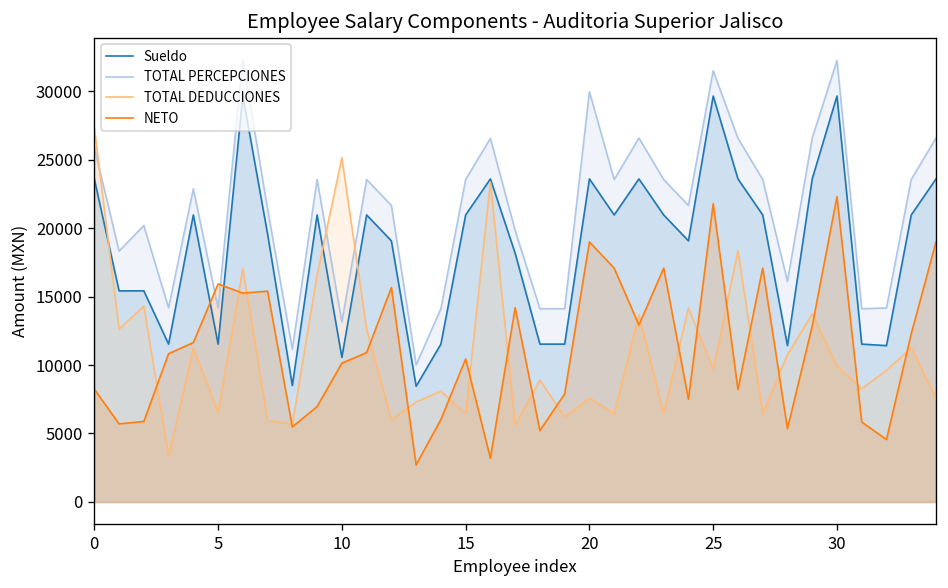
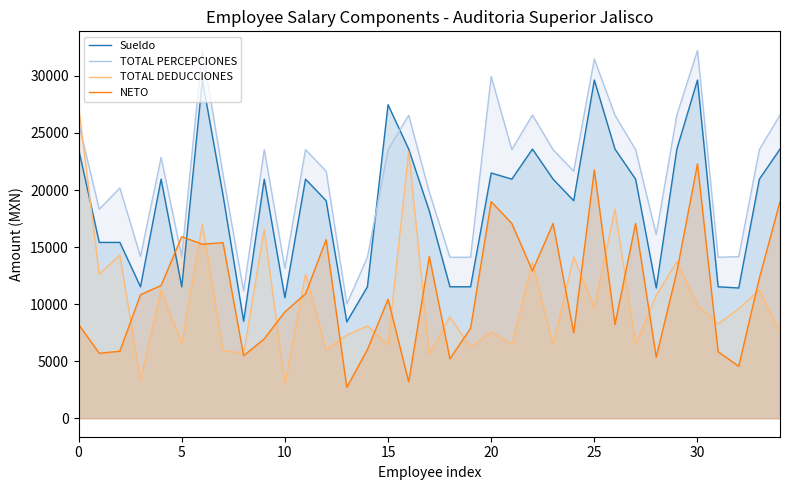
TOTAL DEDUCCIONES, 10: 25100 -> 3000
NETO, 10: 10100 -> 9300
Sueldo, 15: 21000 -> 27500
Sueldo, 20: 23600 -> 21500
